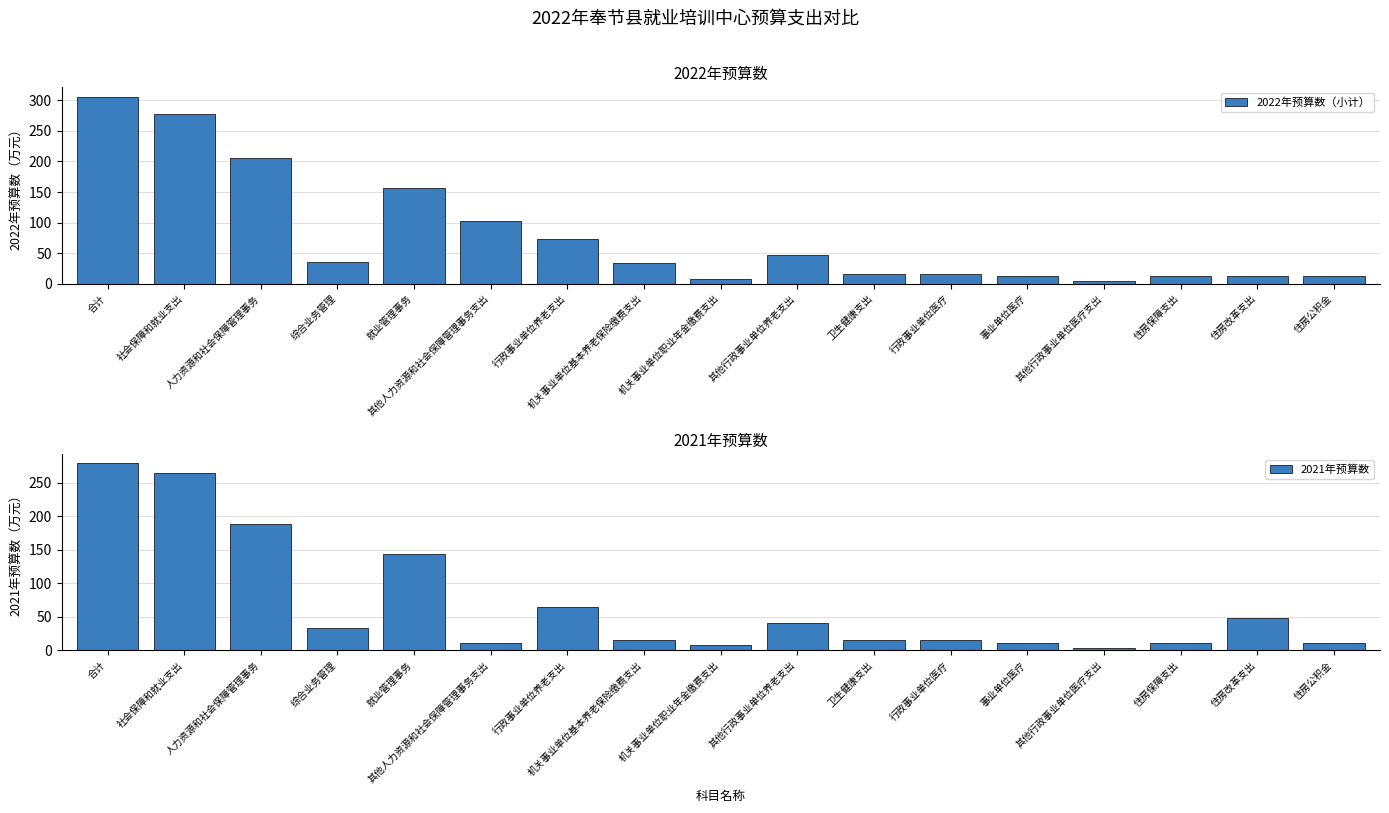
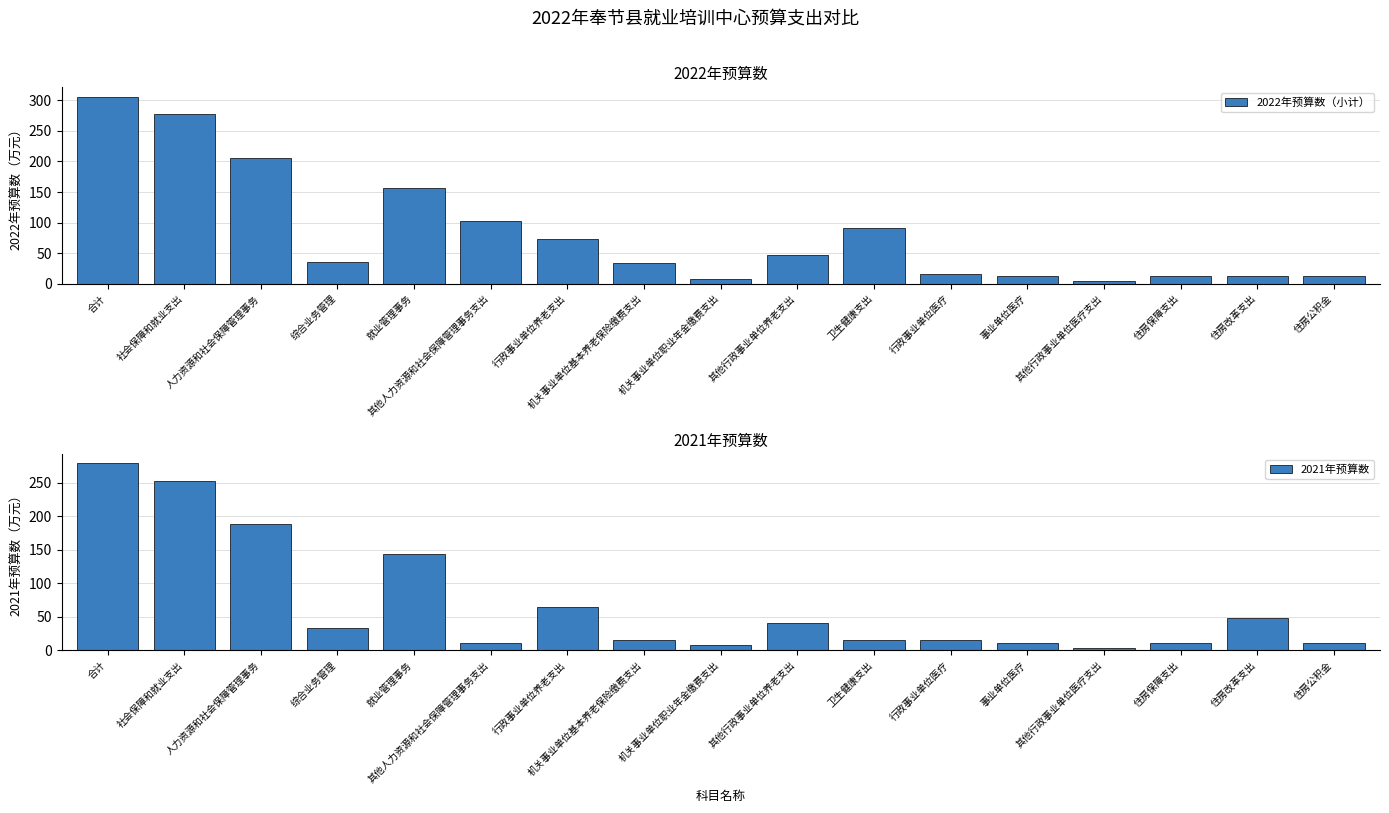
2022年预算数, 卫生健康支出: 20 -> 90
2021年预算数, 社会保障和就业支出: 270 -> 250
